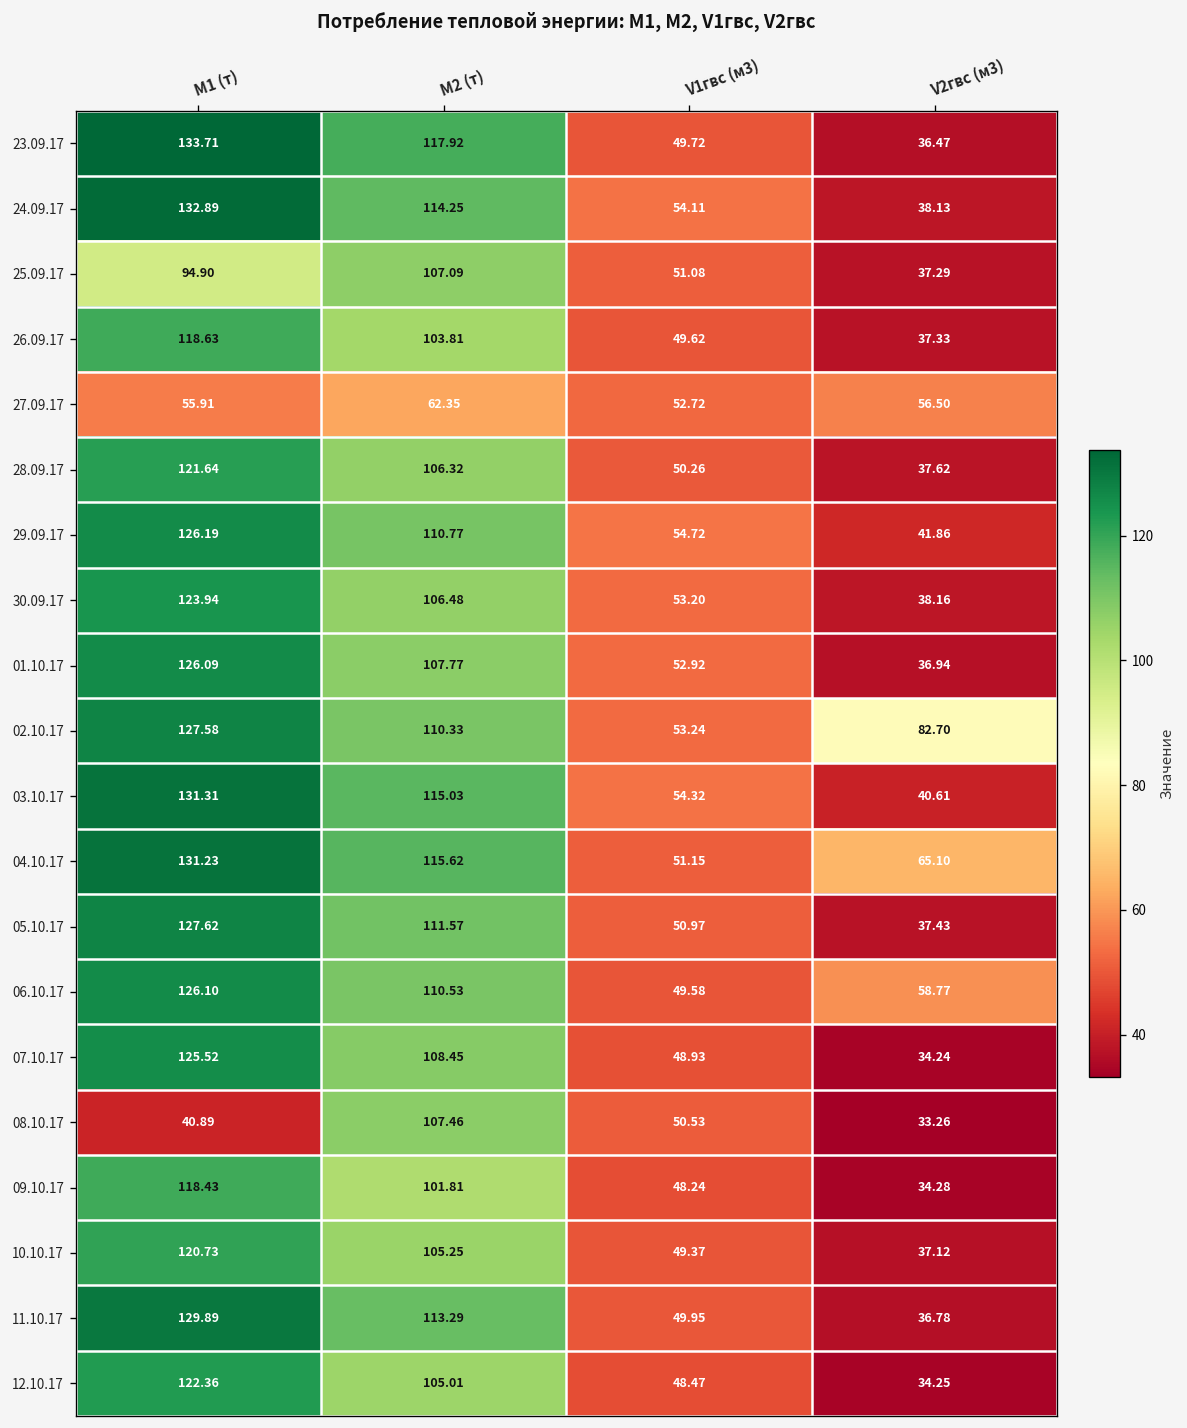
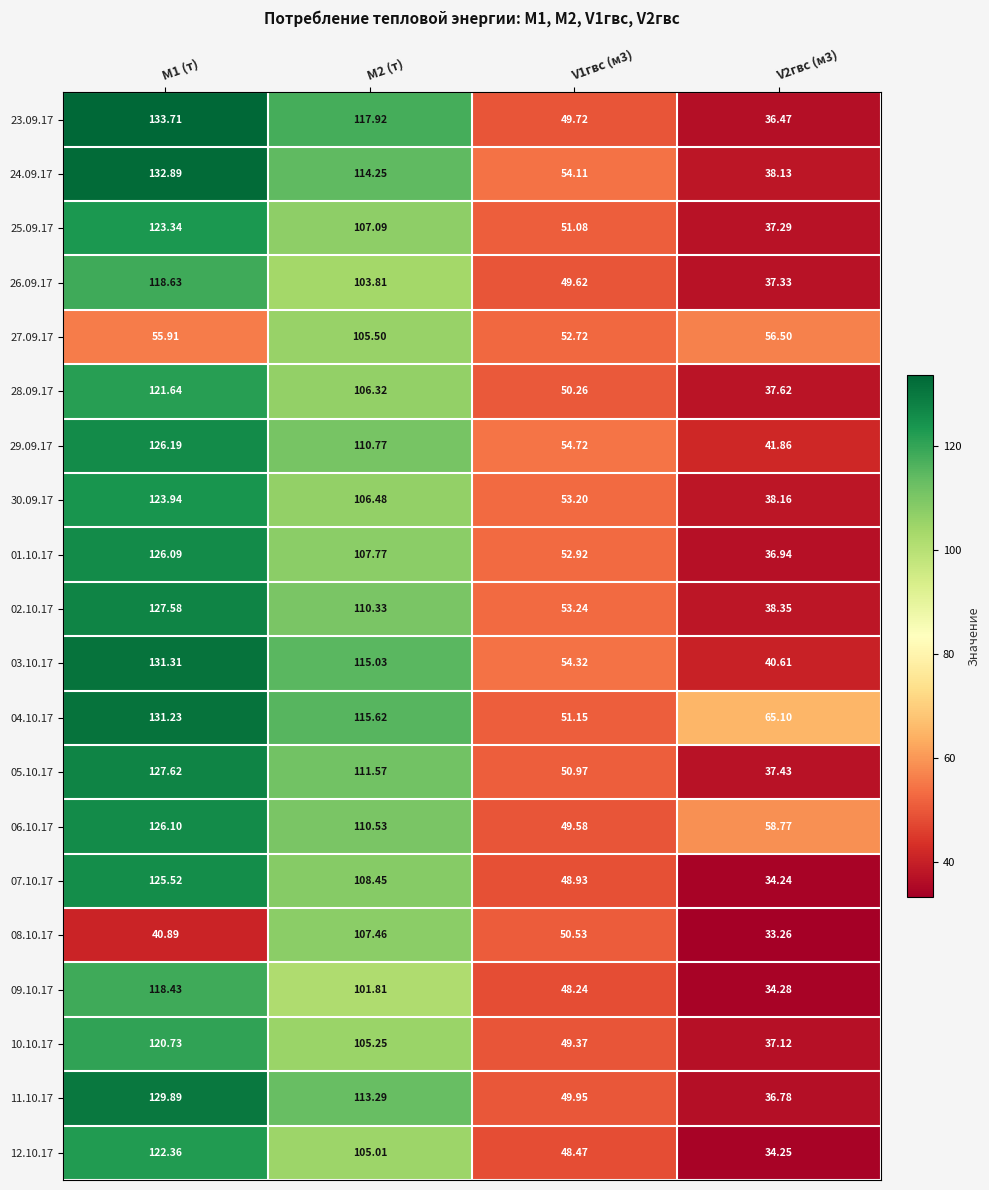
25.09.17, M1 (т): 94.90 -> 123.34
27.09.17, M2 (т): 62.35 -> 105.50
02.10.17, V2гвс (м3): 82.70 -> 38.35
